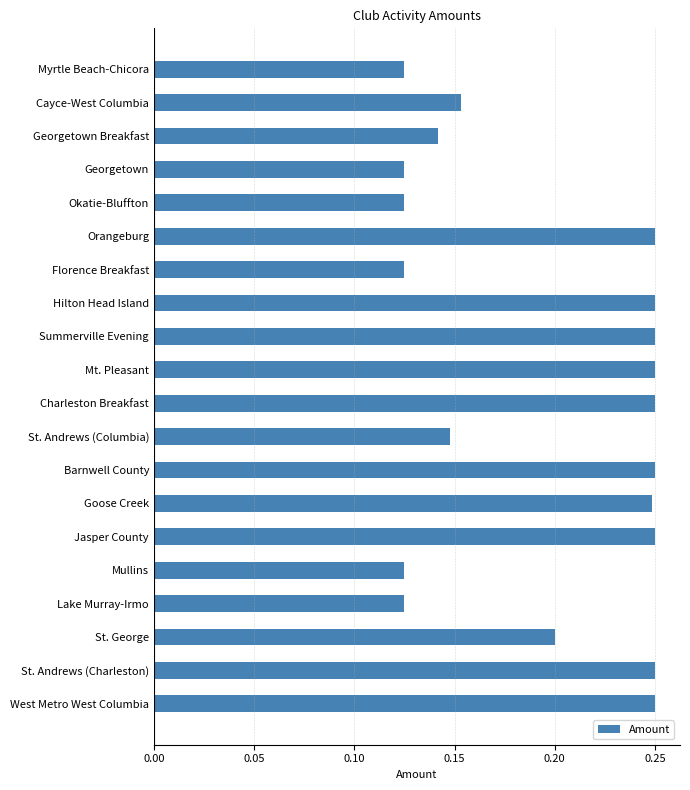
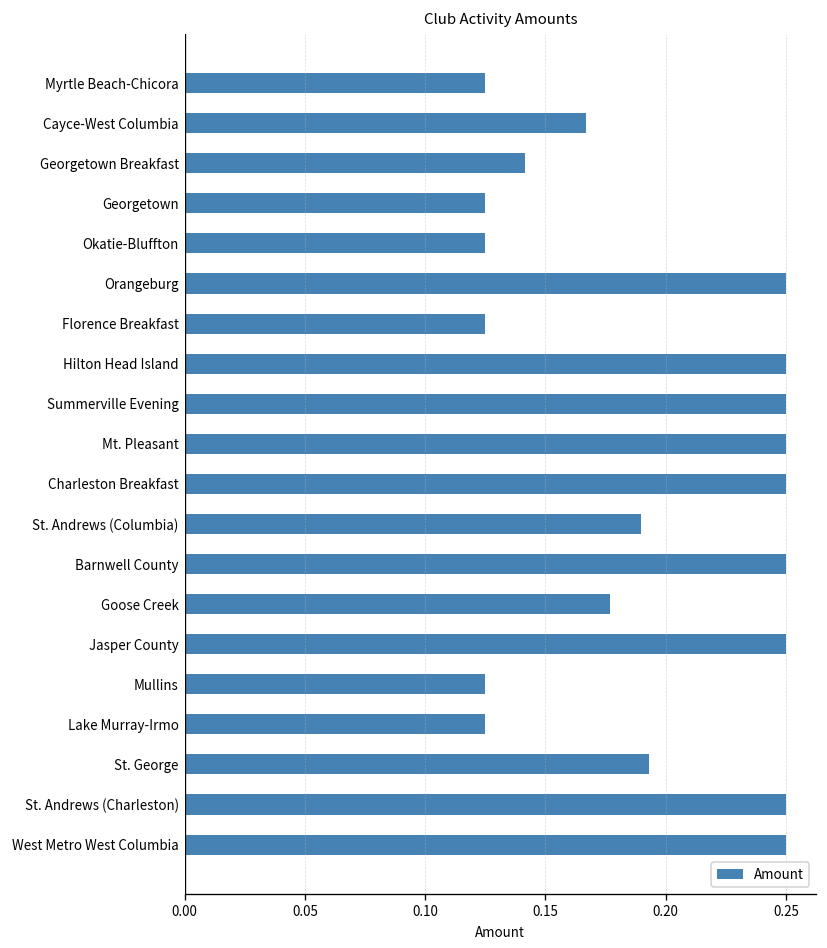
Cayce-West Columbia: 0.153 -> 0.167
St. Andrews (Columbia): 0.148 -> 0.190
Goose Creek: 0.249 -> 0.177
St. George: 0.200 -> 0.193
